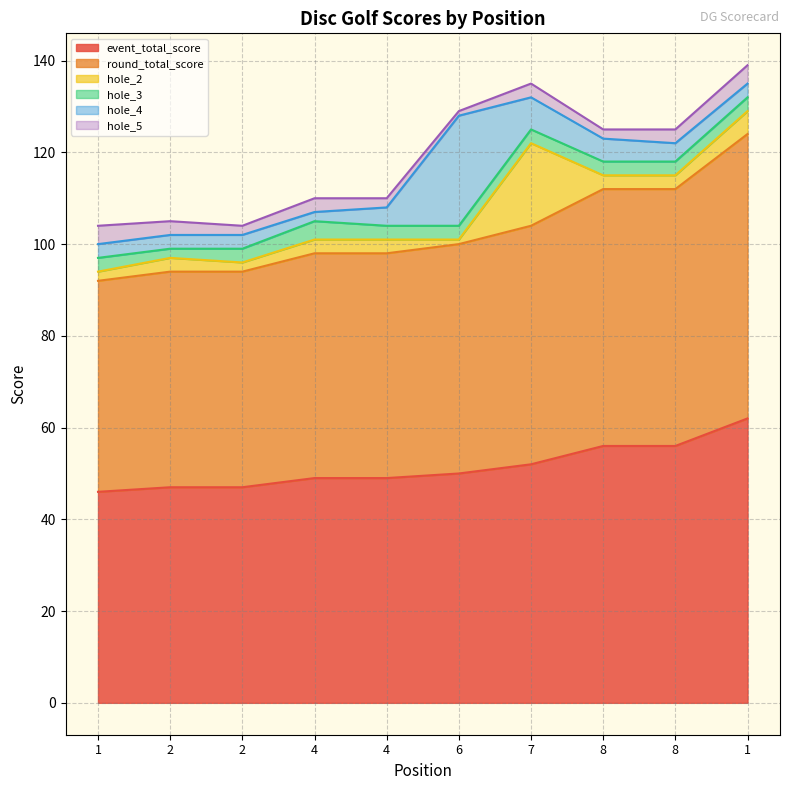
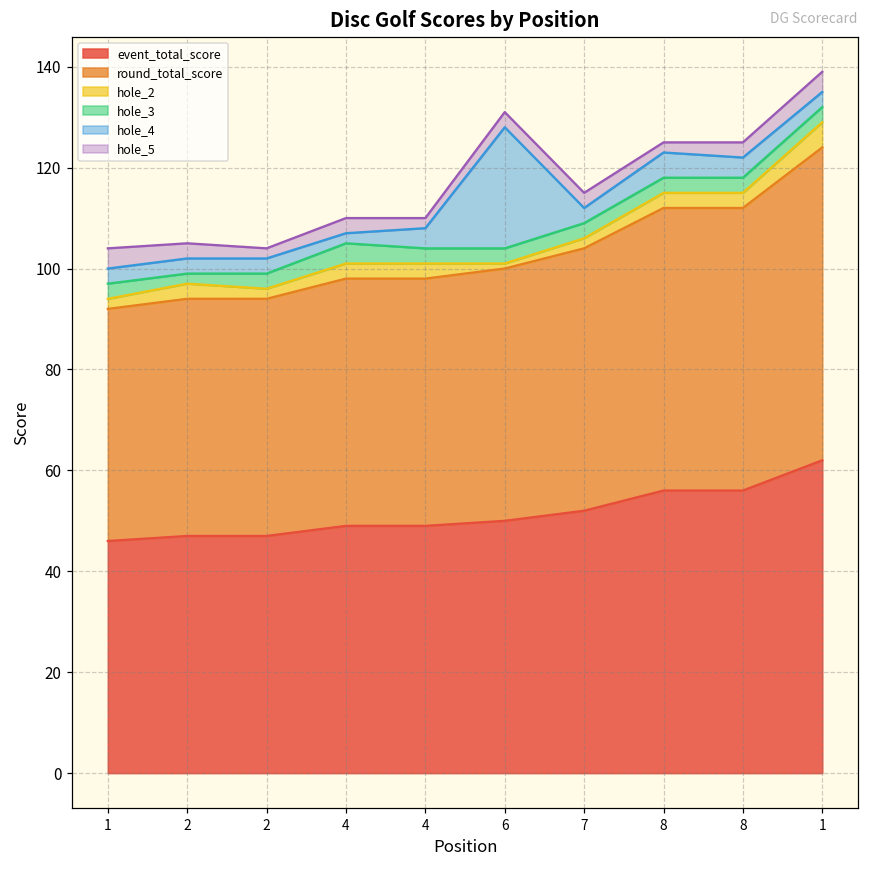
hole_5, 6: 1 -> 3
hole_2, 7: 18 -> 2
hole_4, 7: 7 -> 3
